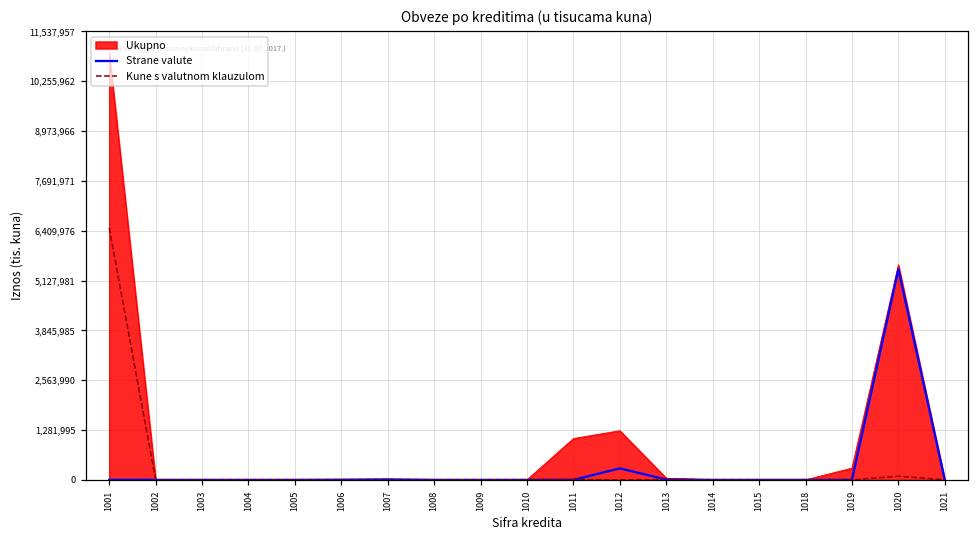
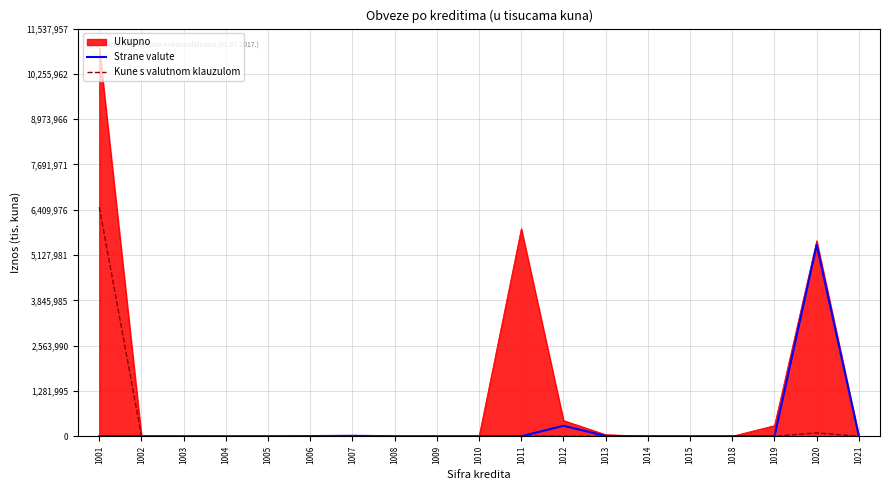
Ukupno, 1011: 1,100,000 -> 5,900,000
Ukupno, 1012: 1,300,000 -> 400,000
